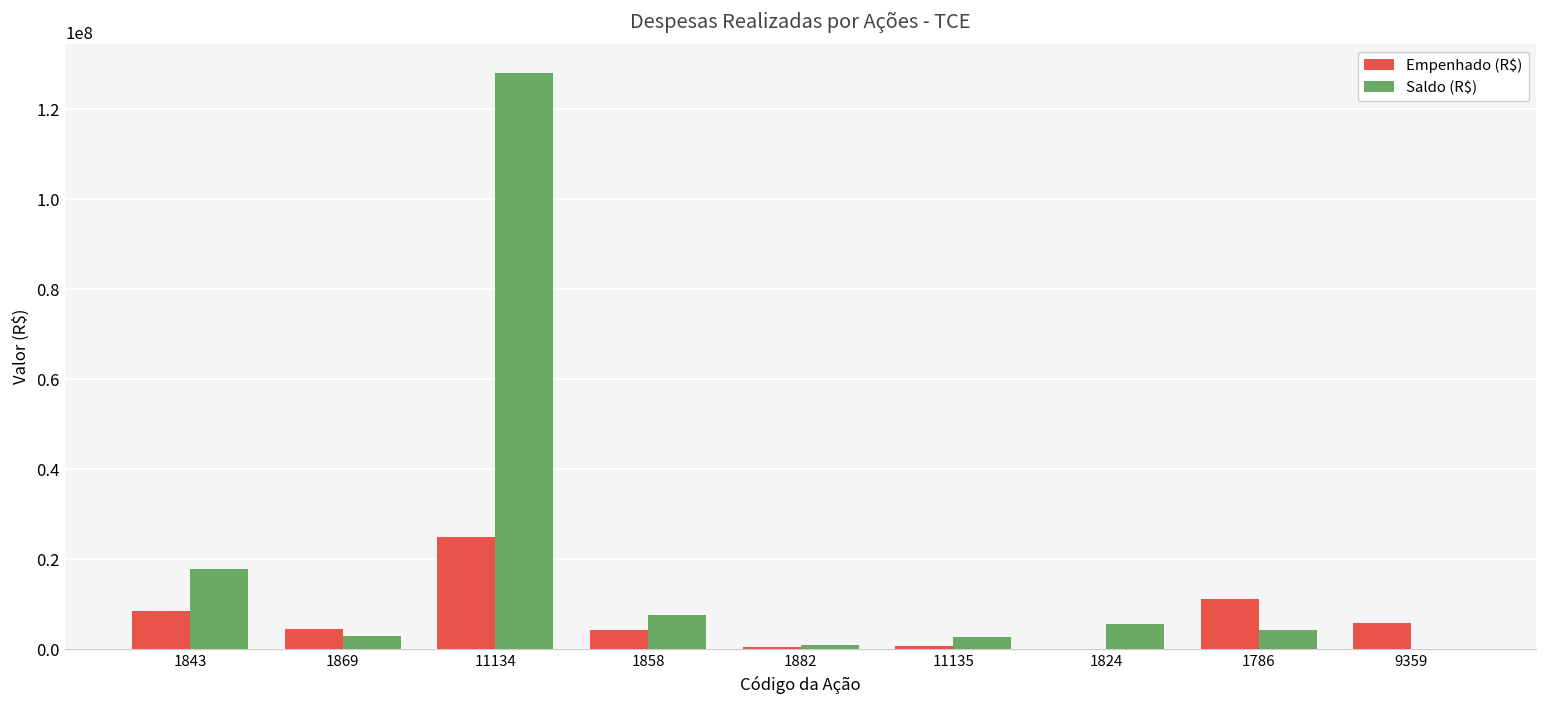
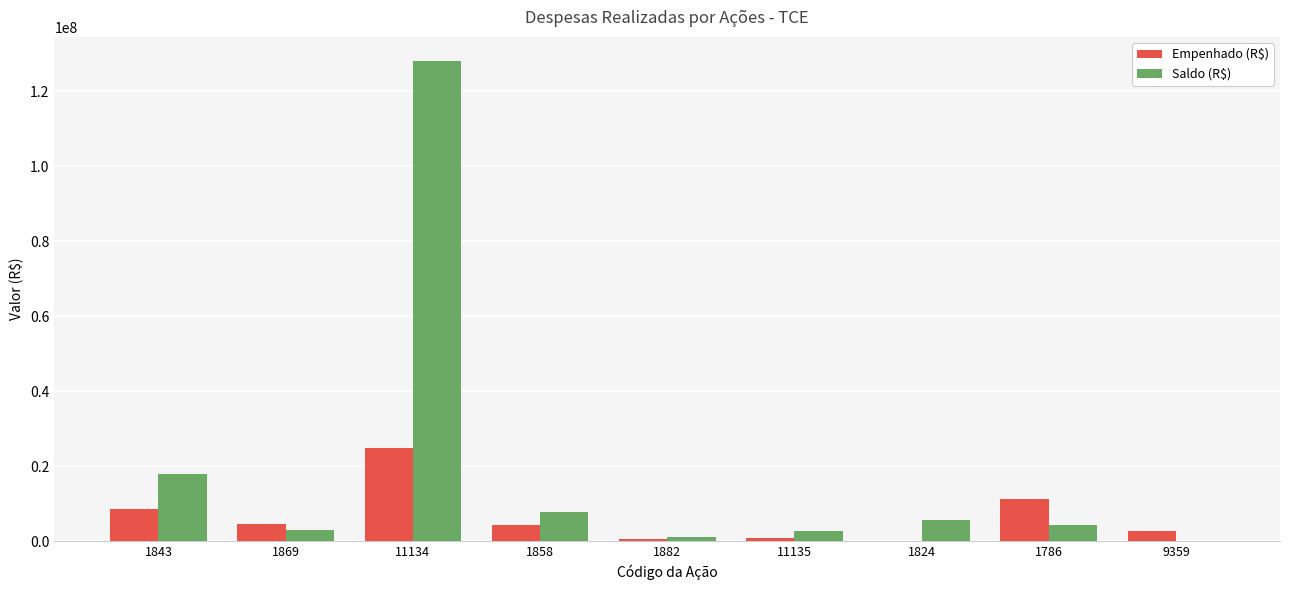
Empenhado (R$), 9359: 6000000 -> 3000000
